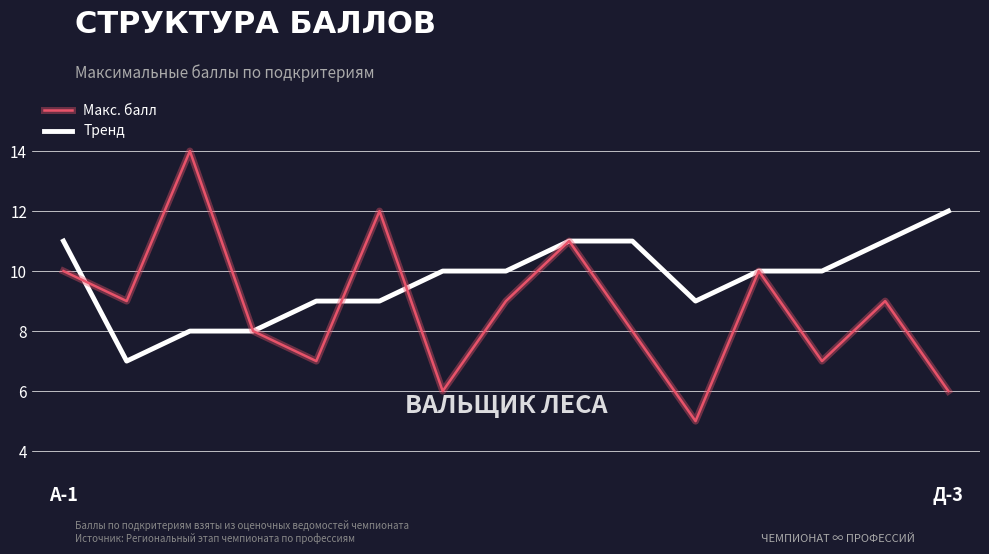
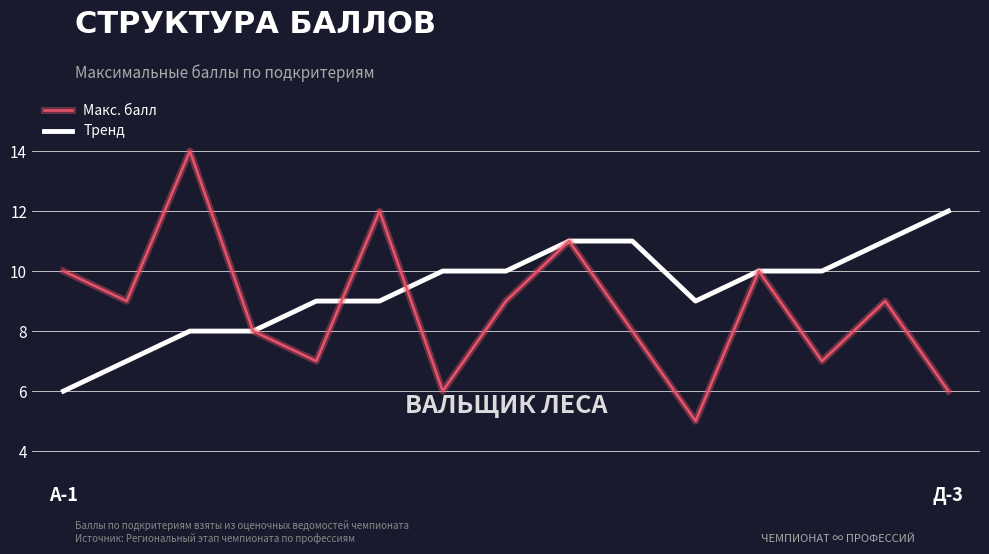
Тренд, А-1: 11 -> 6
